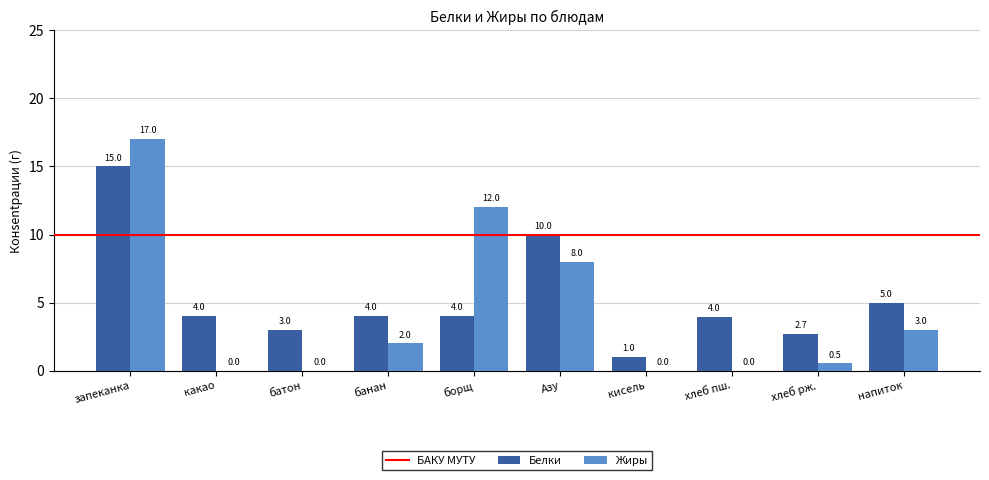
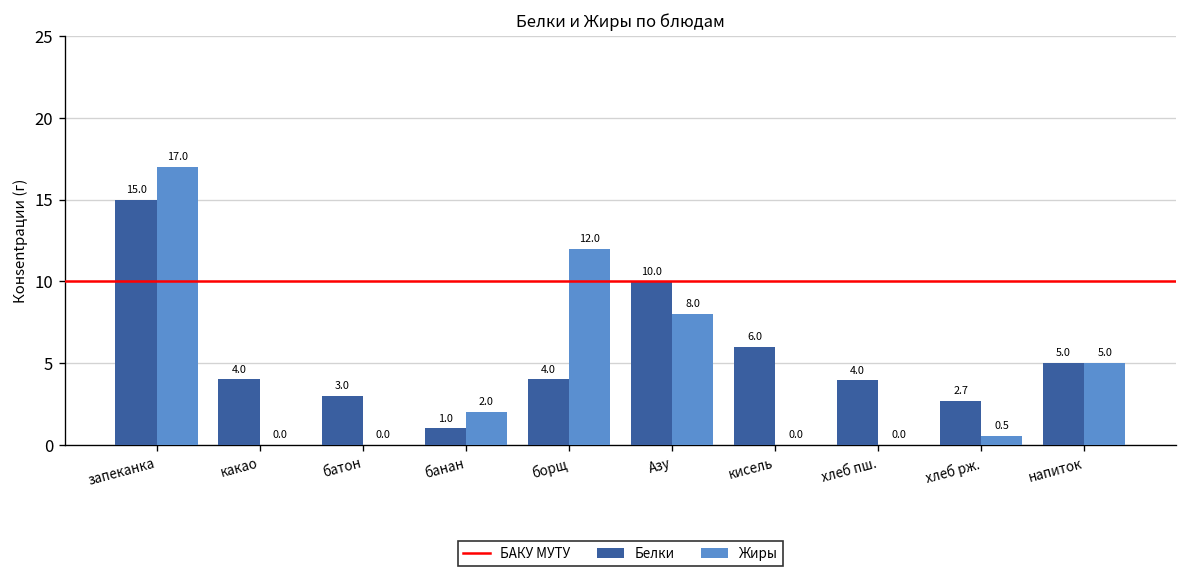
Белки, банан: 4.0 -> 1.0
Белки, кисель: 1.0 -> 6.0
Жиры, напиток: 3.0 -> 5.0
